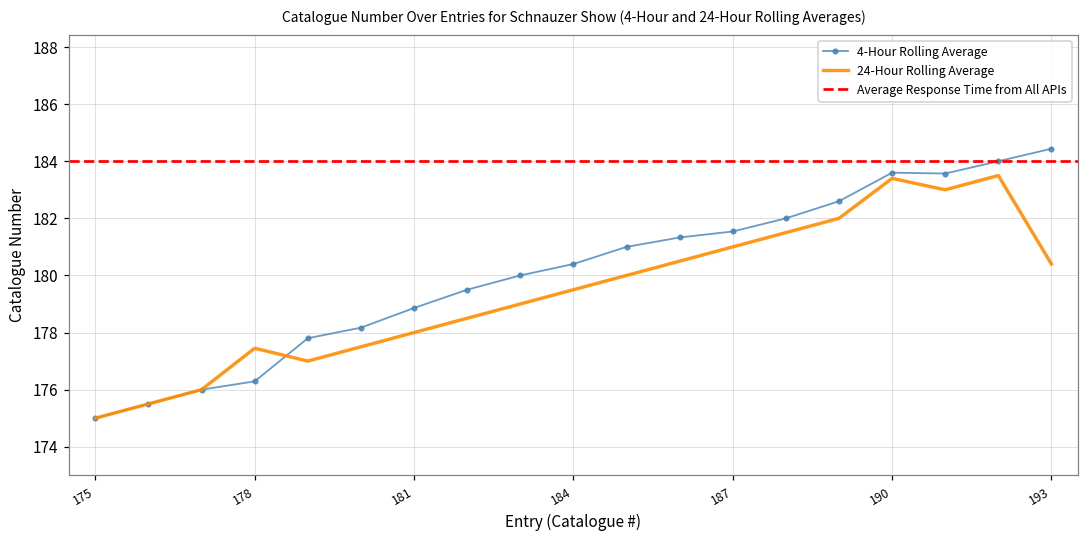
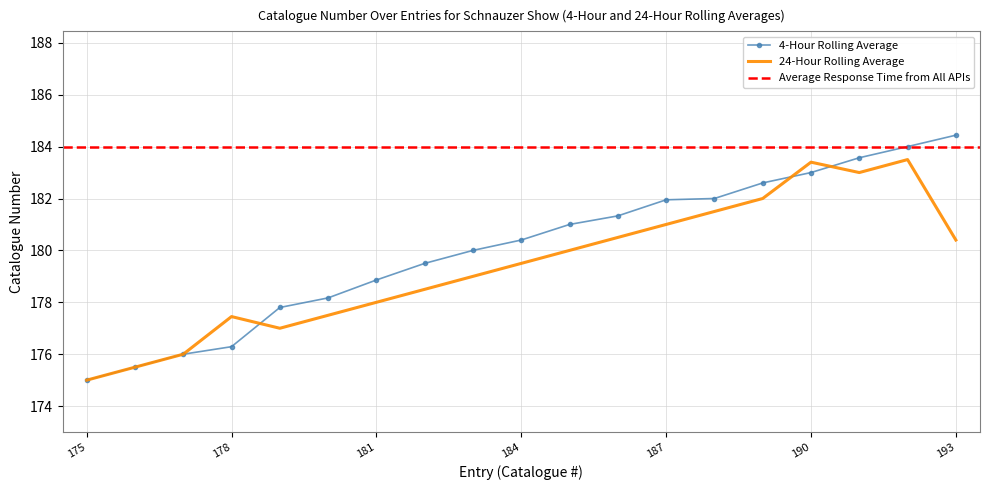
4-Hour Rolling Average, 187: 181.5 -> 182.0
4-Hour Rolling Average, 190: 183.6 -> 183.0
